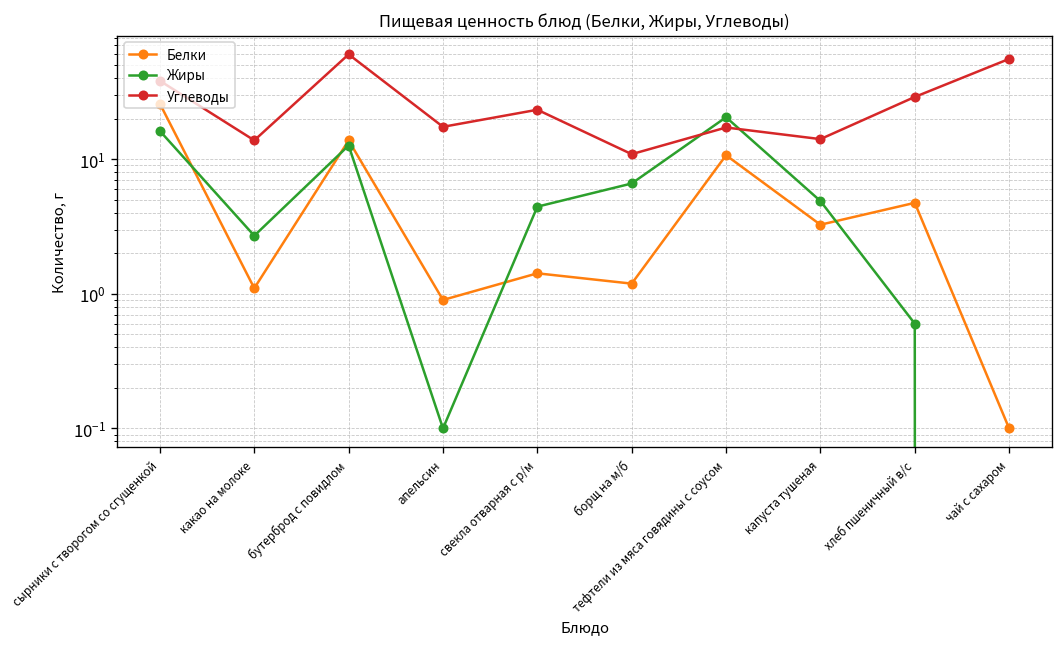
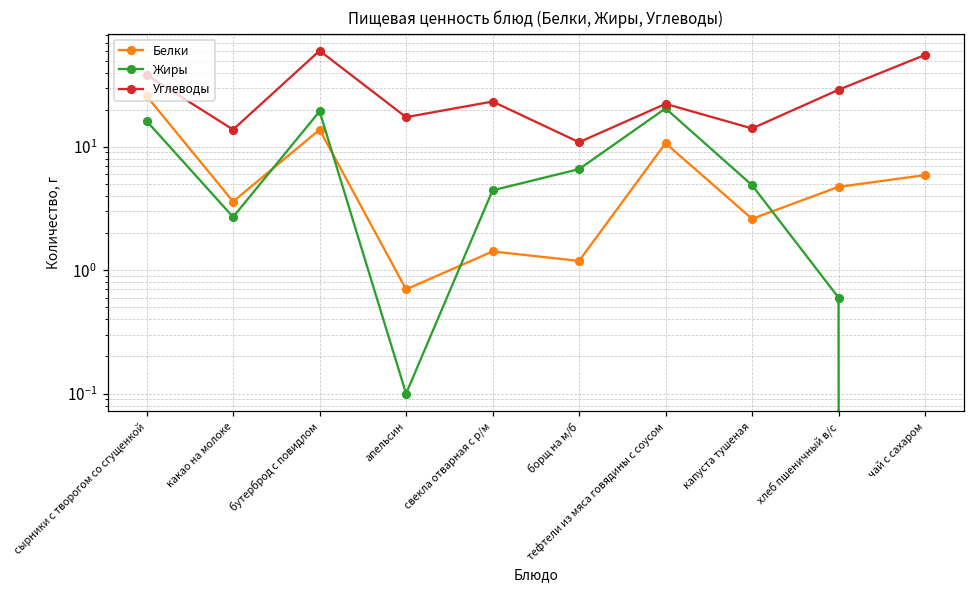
Белки, какао на молоке: 1.1 -> 3.6
Жиры, бутерброд с повидлом: 13 -> 19
Белки, апельсин: 0.9 -> 0.7
Углеводы, тефтели из мяса говядины с соусом: 17 -> 22
Белки, капуста тушеная: 3.3 -> 2.6
Белки, чай с сахаром: 0.1 -> 6
